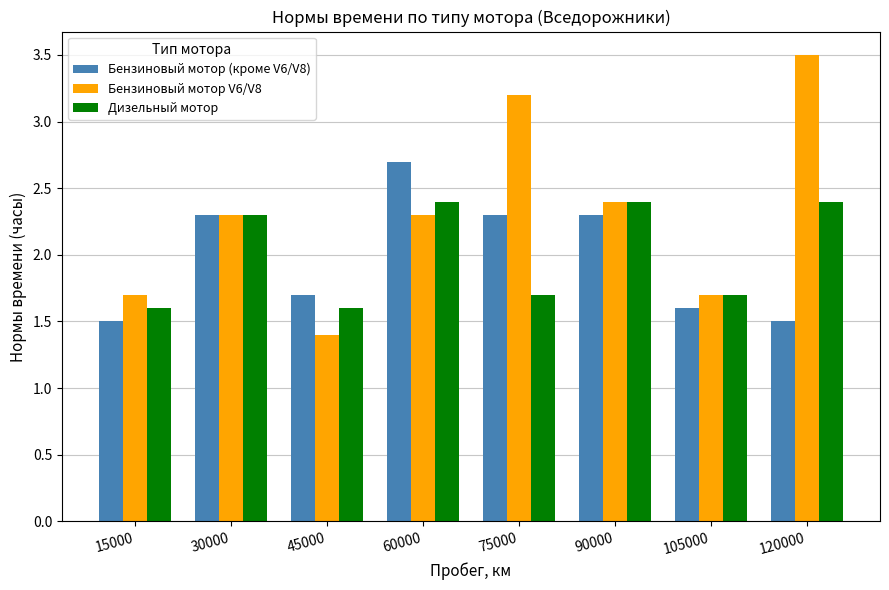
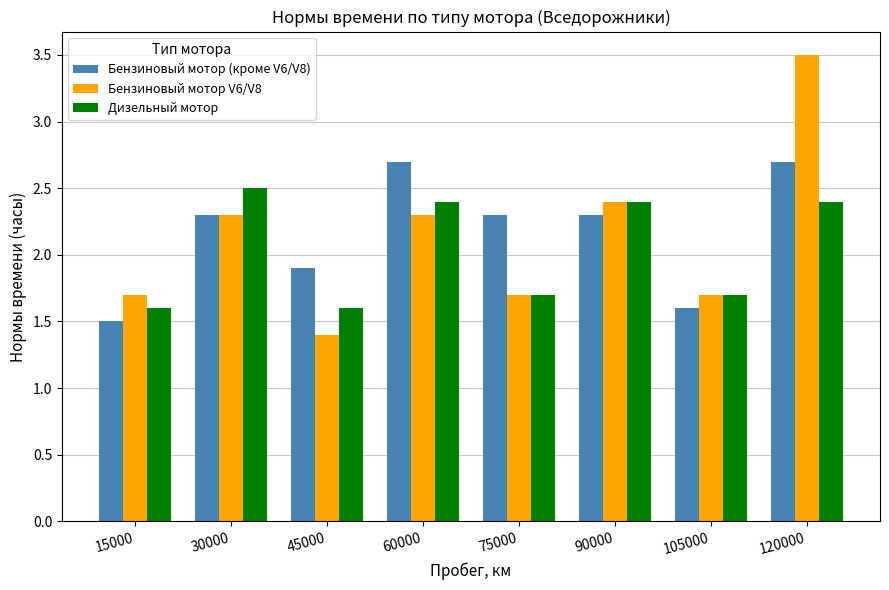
Дизельный мотор, 30000: 2.3 -> 2.5
Бензиновый мотор (кроме V6/V8), 45000: 1.7 -> 1.9
Бензиновый мотор V6/V8, 75000: 3.2 -> 1.7
Бензиновый мотор (кроме V6/V8), 120000: 1.5 -> 2.7
